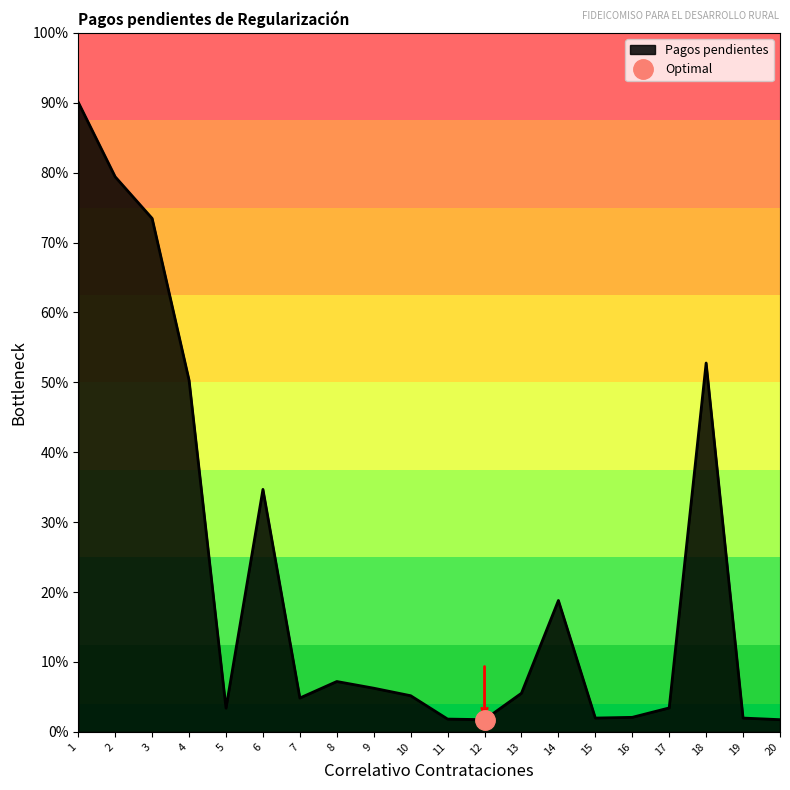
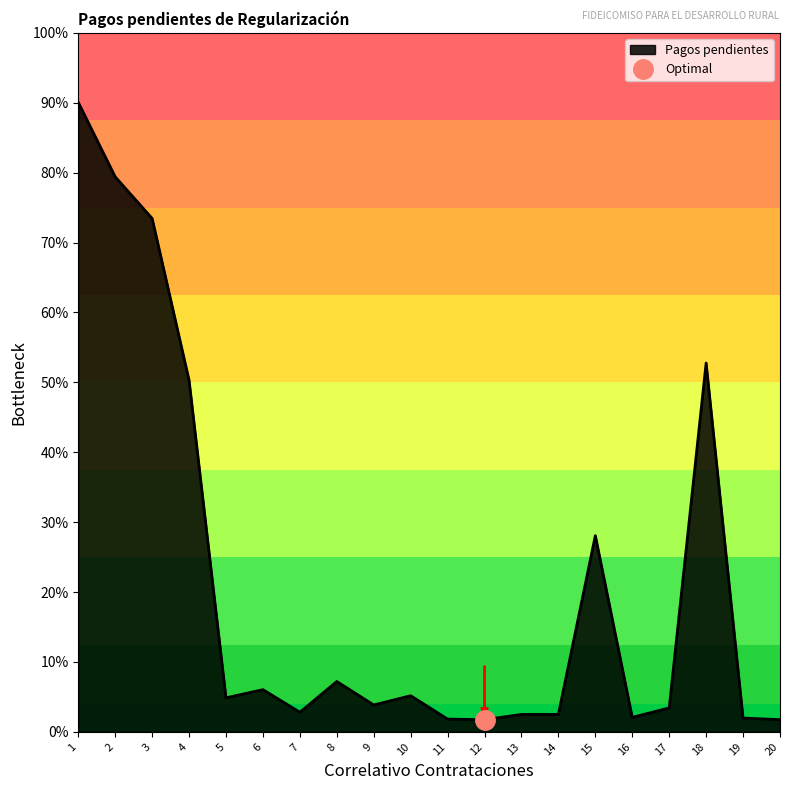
Pagos pendientes, 5: 3% -> 5%
Pagos pendientes, 6: 35% -> 6%
Pagos pendientes, 7: 5% -> 3%
Pagos pendientes, 9: 6% -> 4%
Pagos pendientes, 13: 6% -> 3%
Pagos pendientes, 14: 19% -> 3%
Pagos pendientes, 15: 2% -> 28%
